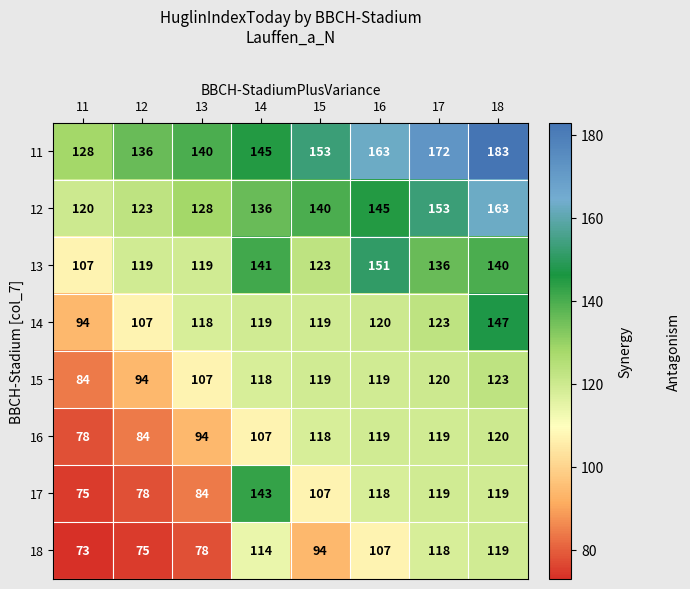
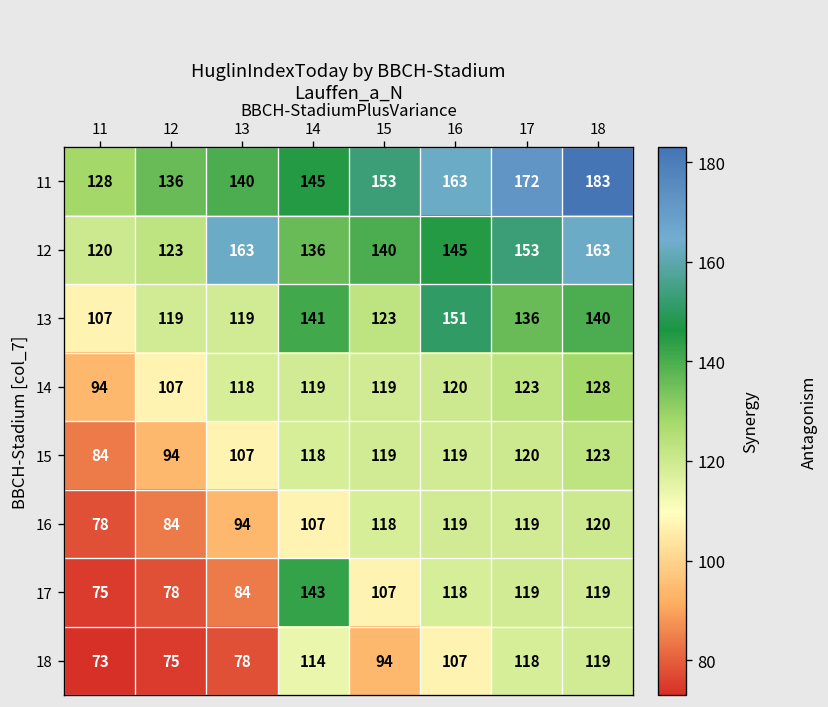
12, 13: 128 -> 163
14, 18: 147 -> 128
